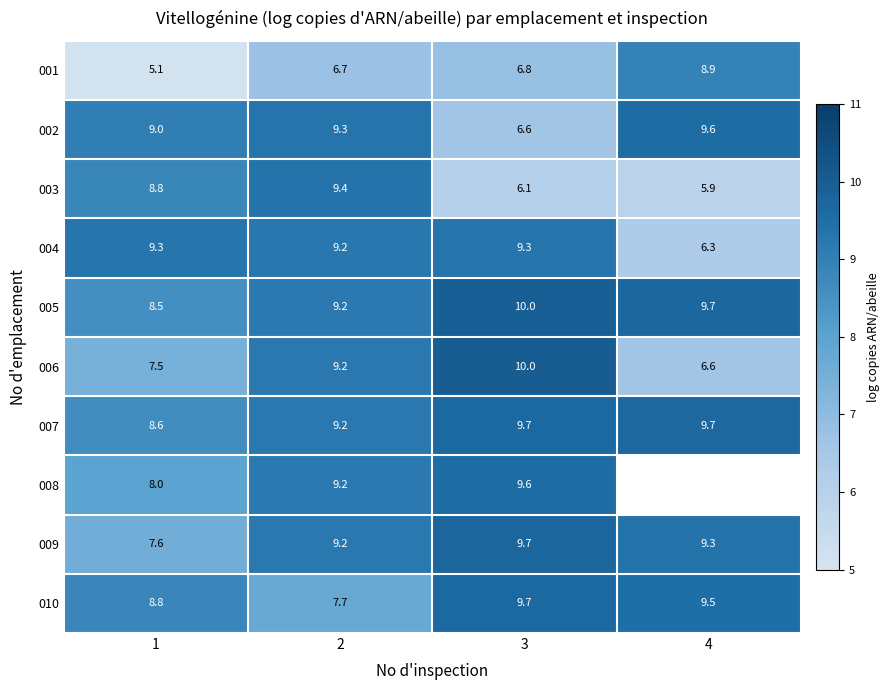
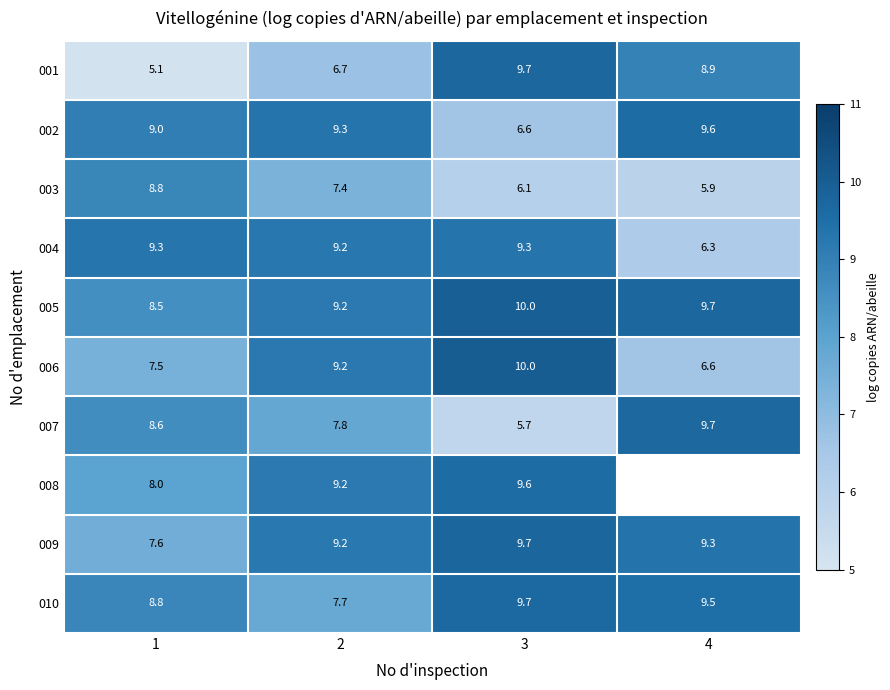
001, 3: 6.8 -> 9.7
003, 2: 9.4 -> 7.4
007, 2: 9.2 -> 7.8
007, 3: 9.7 -> 5.7
